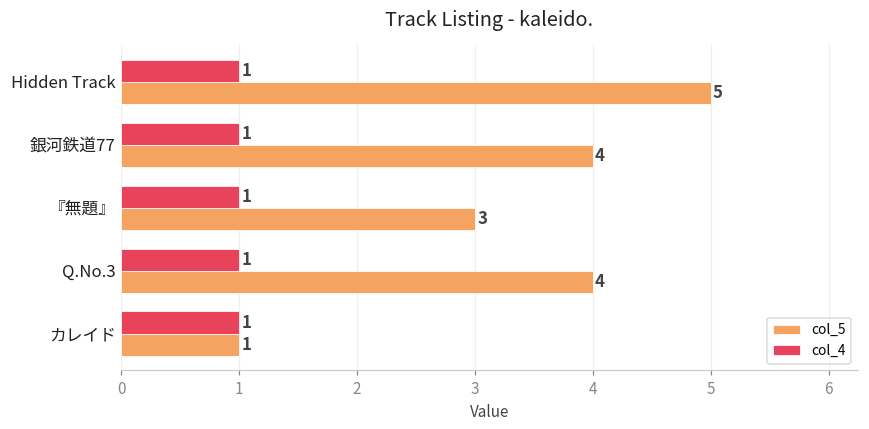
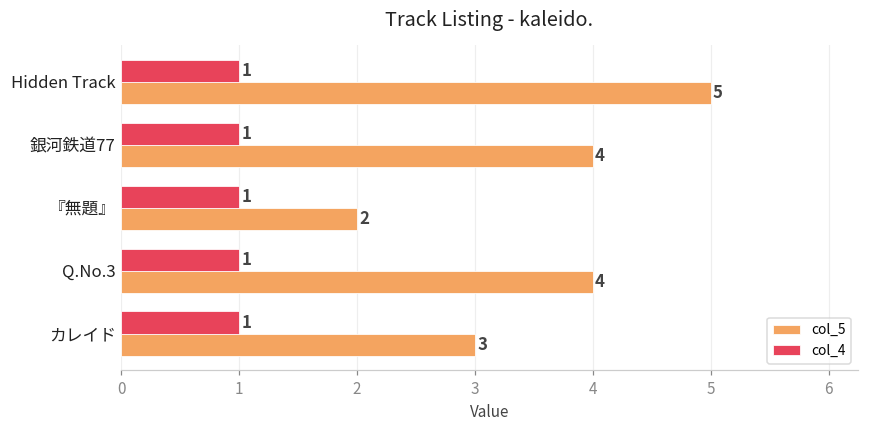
col_5, 『無題』: 3 -> 2
col_5, カレイド: 1 -> 3
